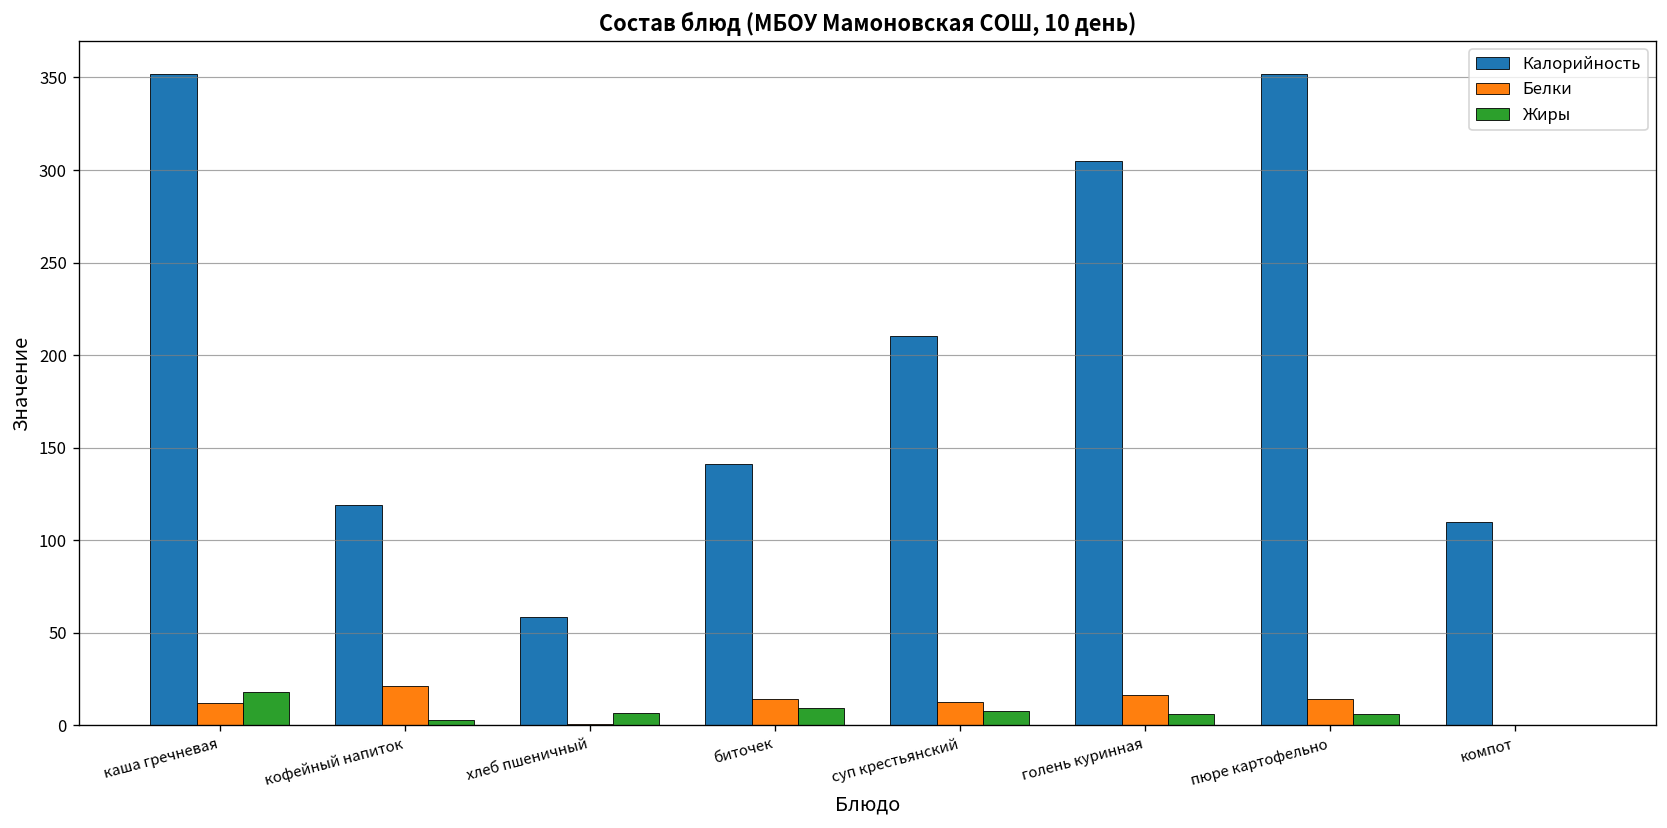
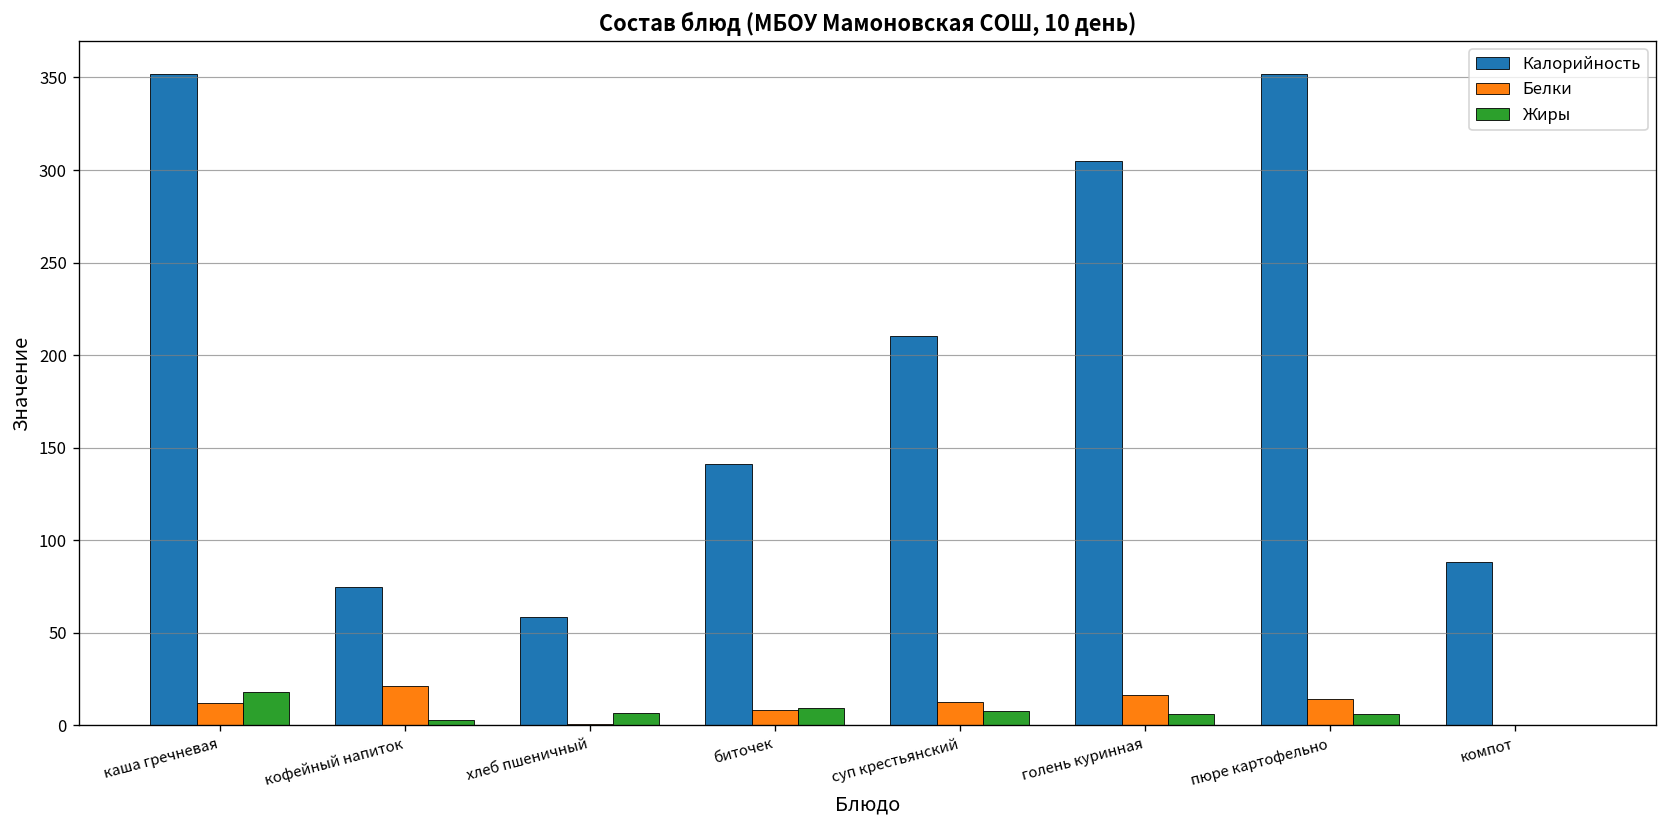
Калорийность, кофейный напиток: 119 -> 75
Белки, биточек: 14 -> 9
Калорийность, компот: 110 -> 88
